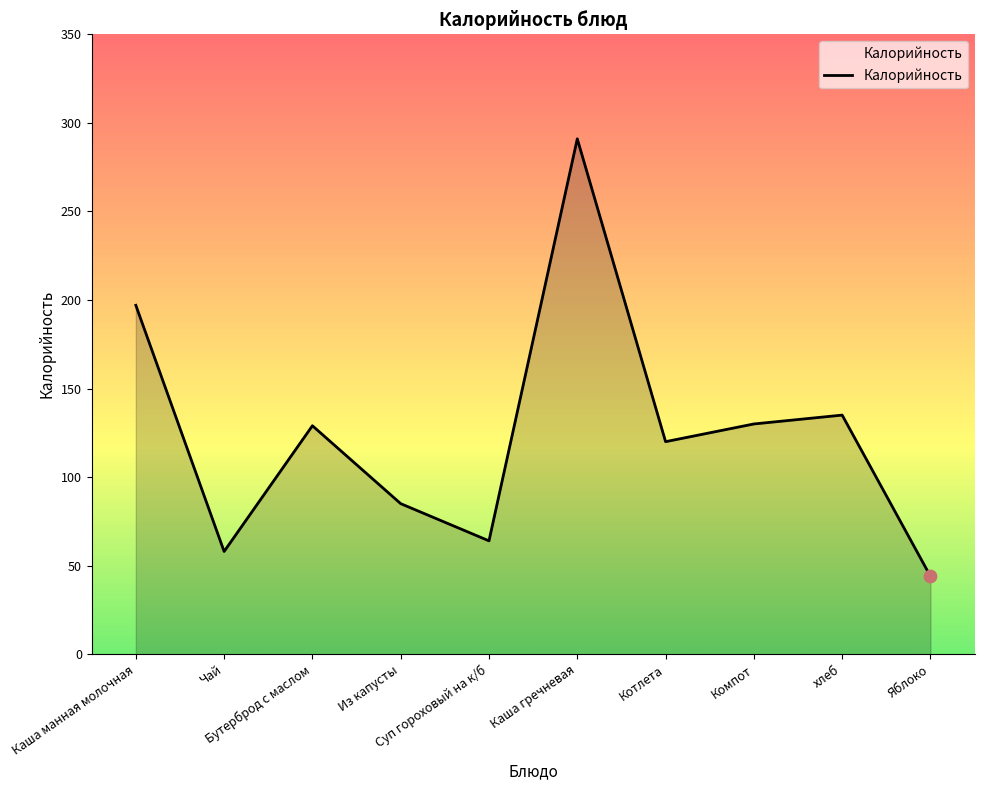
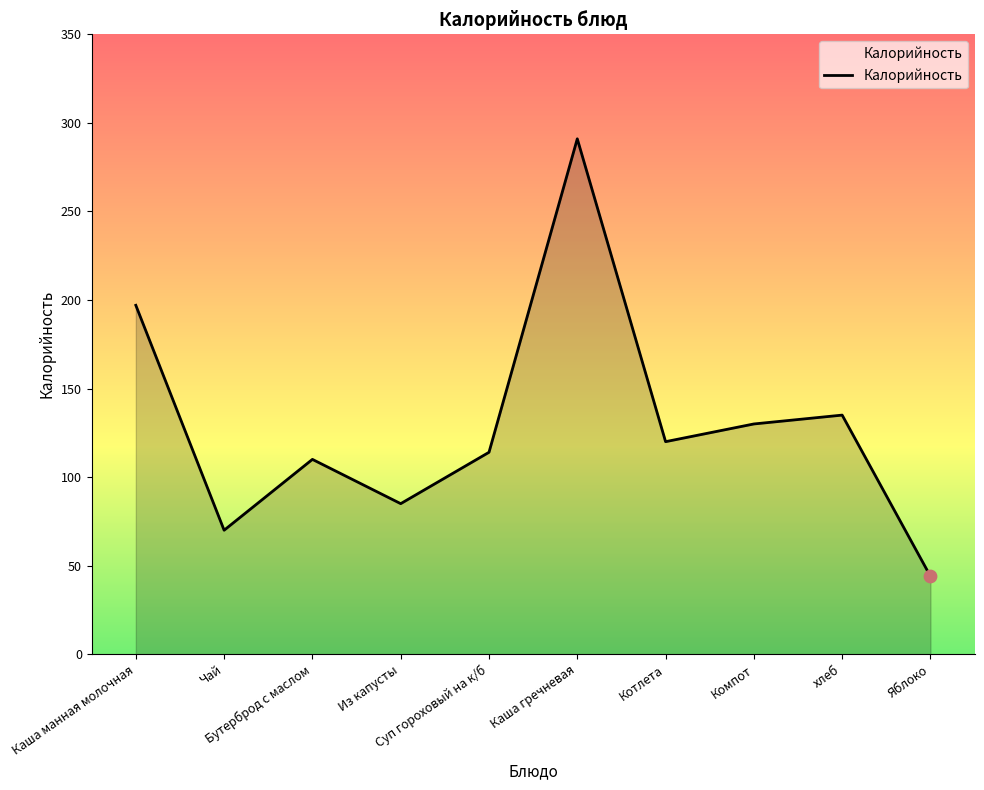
Калорийность, Чай: 58 -> 70
Калорийность, Бутерброд с маслом: 129 -> 110
Калорийность, Суп гороховый на к/б: 64 -> 114
